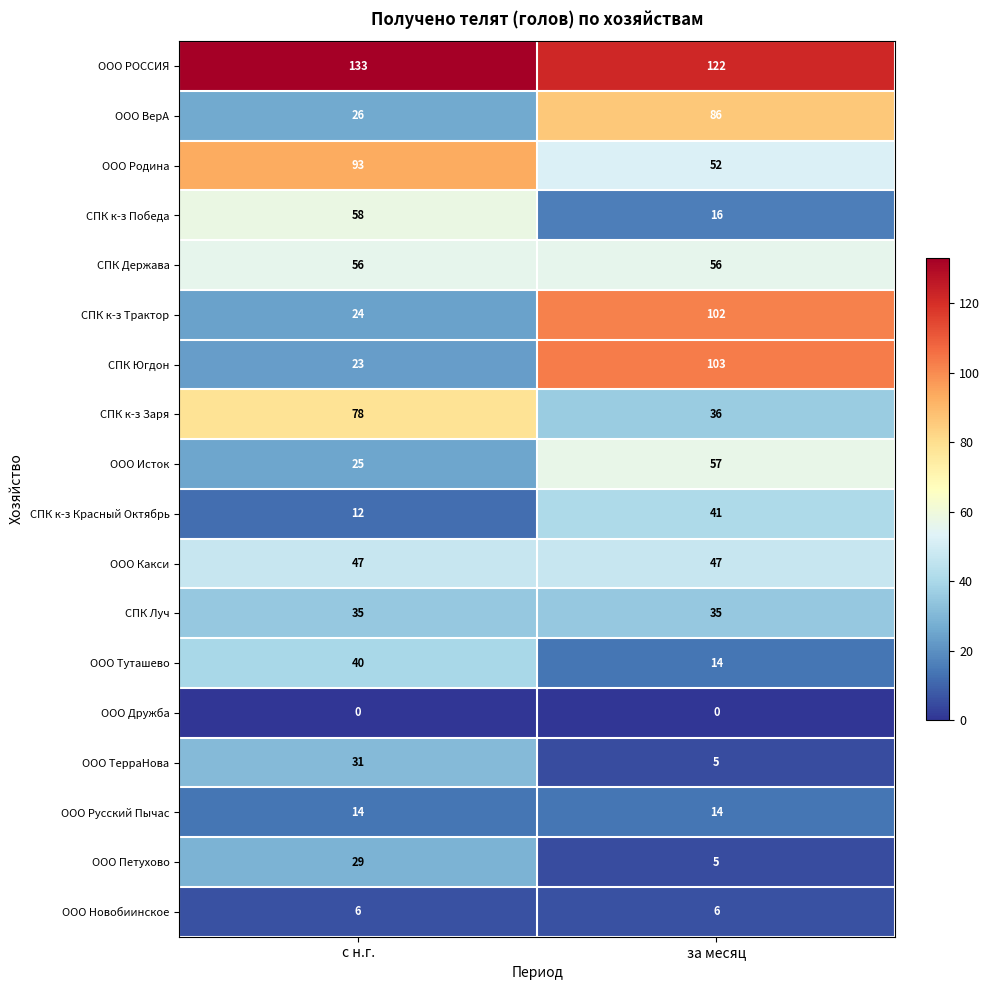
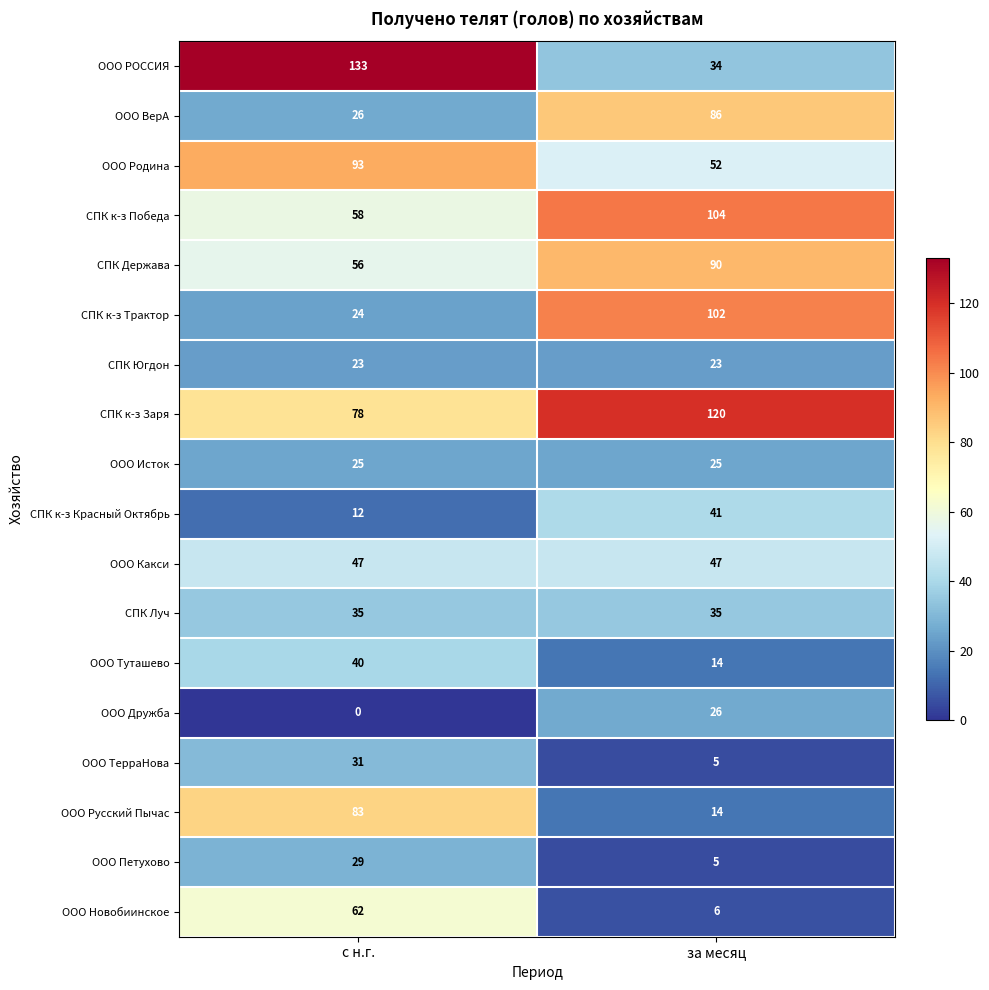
ООО РОССИЯ, за месяц: 122 -> 34
СПК к-з Победа, за месяц: 16 -> 104
СПК Держава, за месяц: 56 -> 90
СПК Югдон, за месяц: 103 -> 23
СПК к-з Заря, за месяц: 36 -> 120
ООО Исток, за месяц: 57 -> 25
ООО Дружба, за месяц: 0 -> 26
ООО Русский Пычас, с н.г.: 14 -> 83
ООО Новобиинское, с н.г.: 6 -> 62
